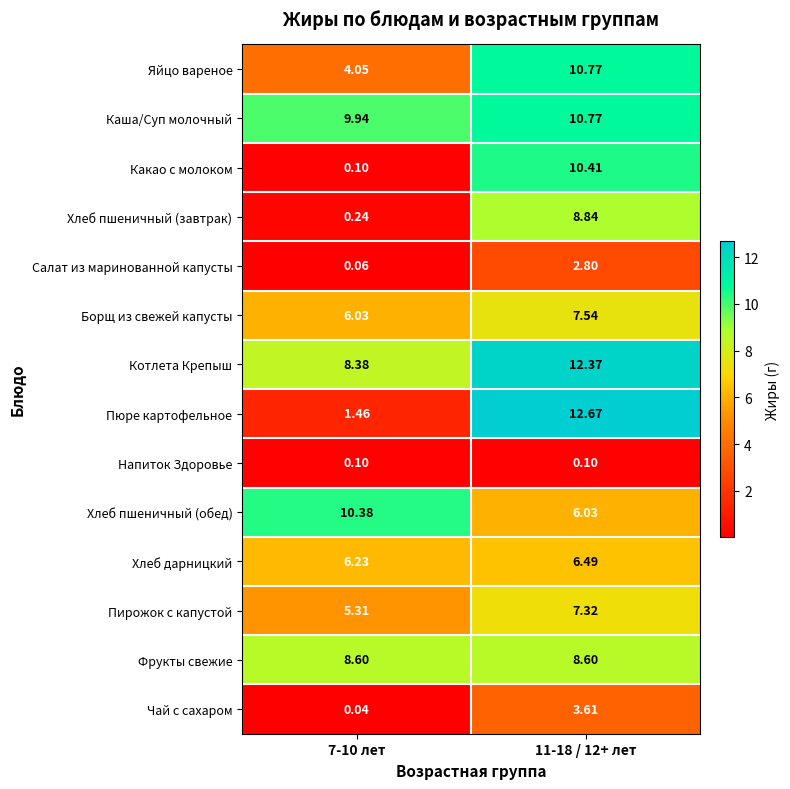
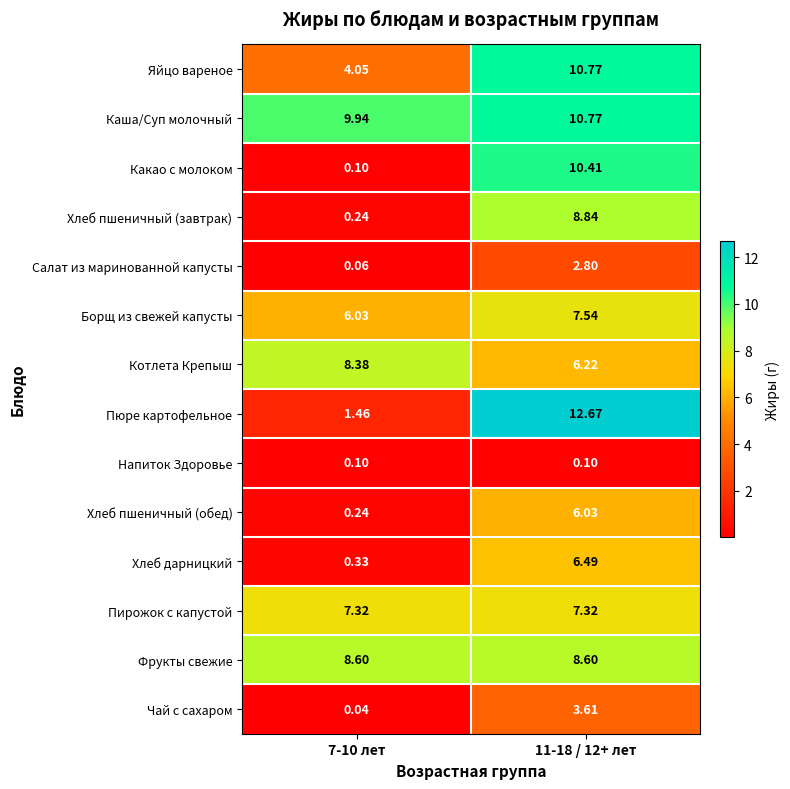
Котлета Крепыш, 11-18 / 12+ лет: 12.37 -> 6.22
Хлеб пшеничный (обед), 7-10 лет: 10.38 -> 0.24
Хлеб дарницкий, 7-10 лет: 6.23 -> 0.33
Пирожок с капустой, 7-10 лет: 5.31 -> 7.32
